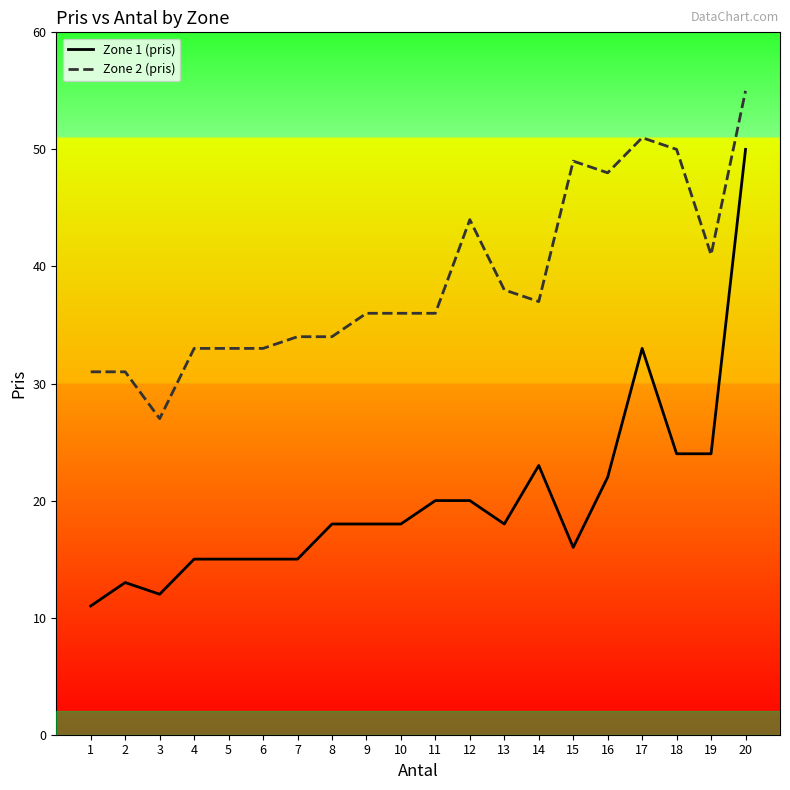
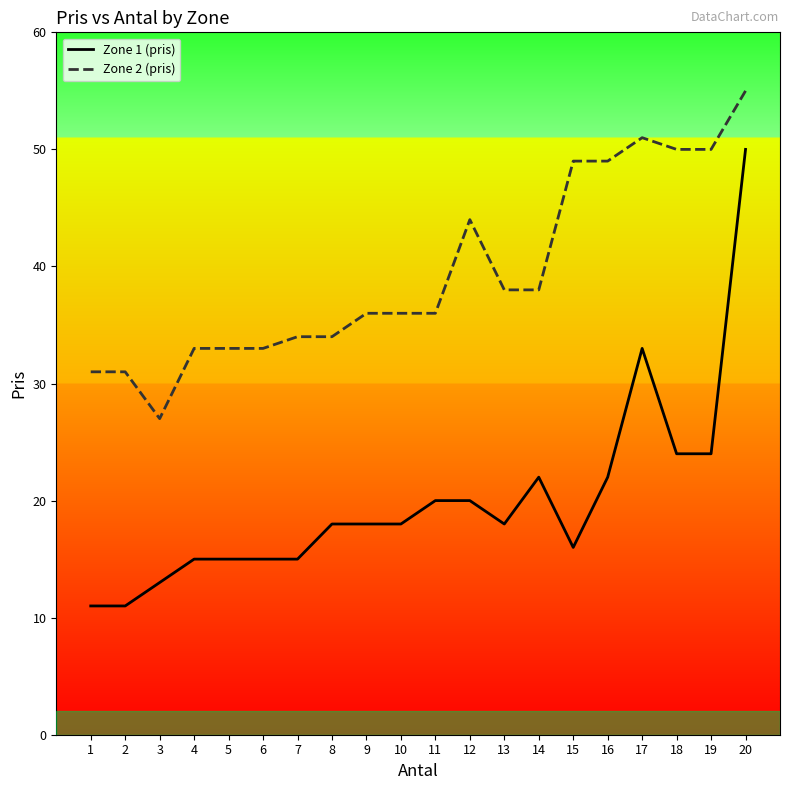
Zone 1 (pris), 2: 13 -> 11
Zone 1 (pris), 3: 12 -> 13
Zone 1 (pris), 14: 23 -> 22
Zone 2 (pris), 14: 37 -> 38
Zone 2 (pris), 16: 48 -> 49
Zone 2 (pris), 19: 41 -> 50
